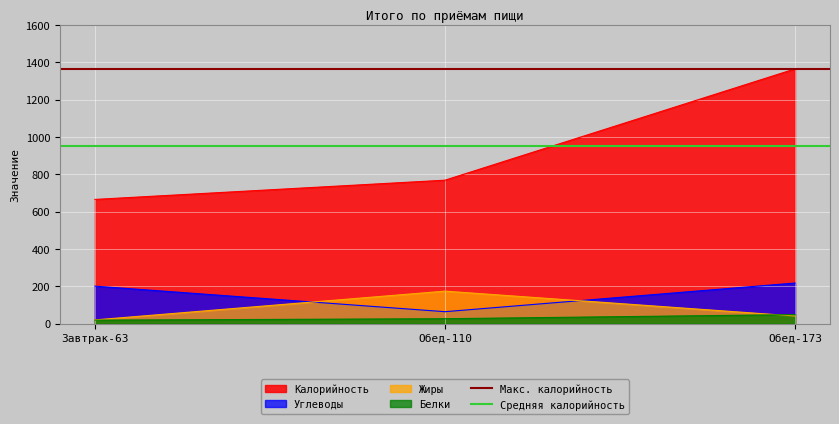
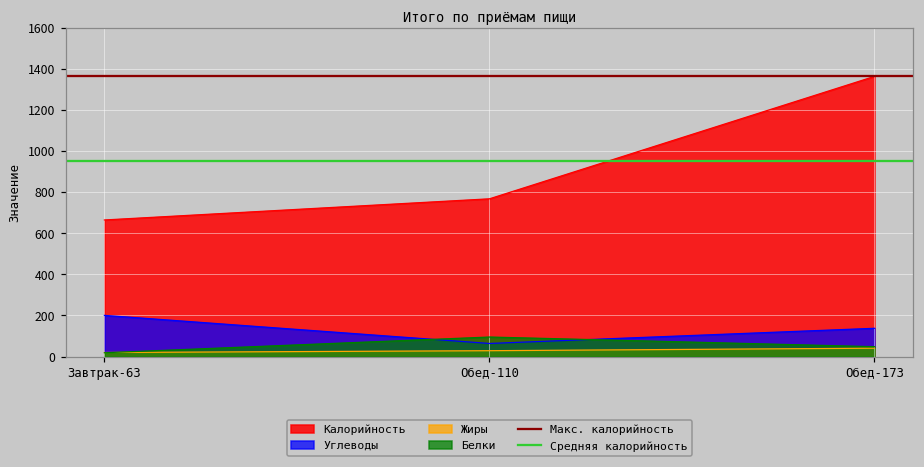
Жиры, Обед-110: 170 -> 30
Белки, Обед-110: 30 -> 100
Углеводы, Обед-173: 220 -> 140
